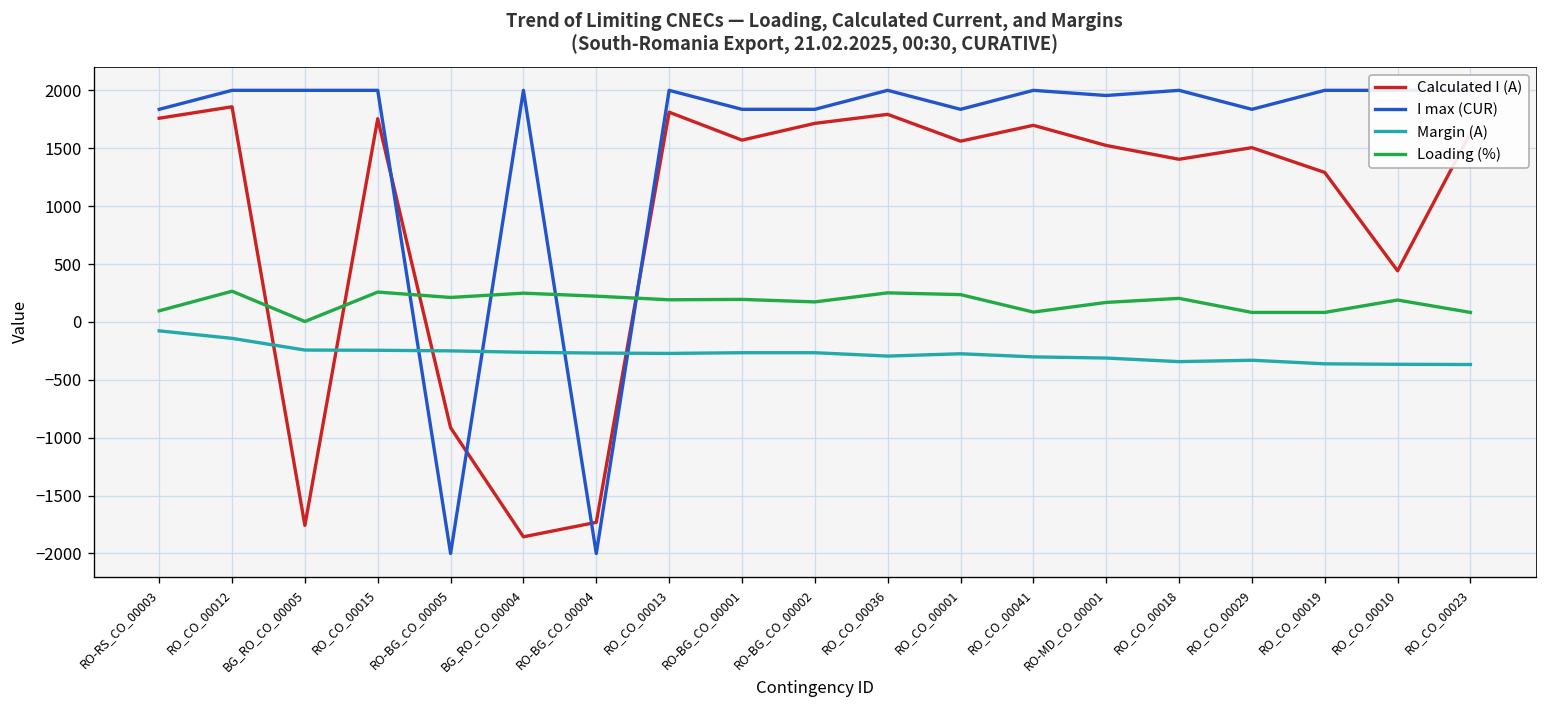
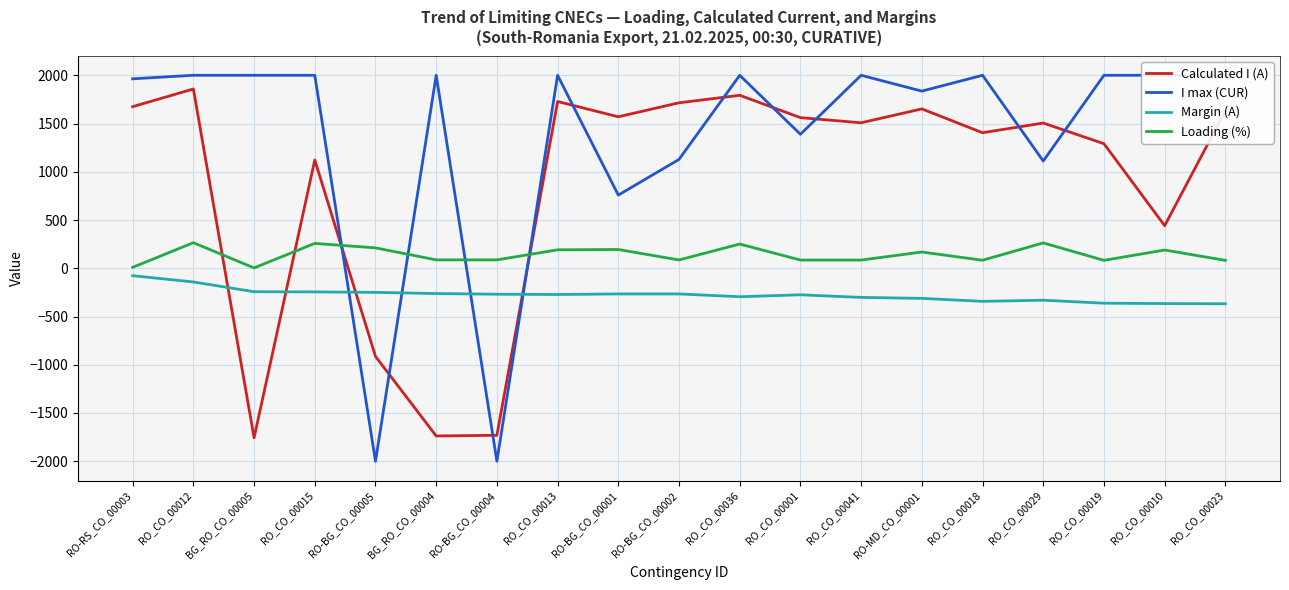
Calculated I (A), RO-RS_CO_00003: 1800 -> 1700
I max (CUR), RO-RS_CO_00003: 1800 -> 2000
Loading (%), RO-RS_CO_00003: 100 -> 0
Calculated I (A), RO_CO_00015: 1800 -> 1100
Calculated I (A), BG_RO_CO_00004: -1900 -> -1700
Loading (%), BG_RO_CO_00004: 200 -> 100
Loading (%), RO-BG_CO_00004: 200 -> 100
Calculated I (A), RO_CO_00013: 1800 -> 1700
I max (CUR), RO-BG_CO_00001: 1800 -> 800
I max (CUR), RO-BG_CO_00002: 1800 -> 1100
Loading (%), RO-BG_CO_00002: 200 -> 100
I max (CUR), RO_CO_00001: 1800 -> 1400
Loading (%), RO_CO_00001: 200 -> 100
Calculated I (A), RO_CO_00041: 1700 -> 1500
Calculated I (A), RO-MD_CO_00001: 1500 -> 1700
I max (CUR), RO-MD_CO_00001: 2000 -> 1800
Loading (%), RO_CO_00018: 200 -> 100
I max (CUR), RO_CO_00029: 1800 -> 1100
Loading (%), RO_CO_00029: 100 -> 300
